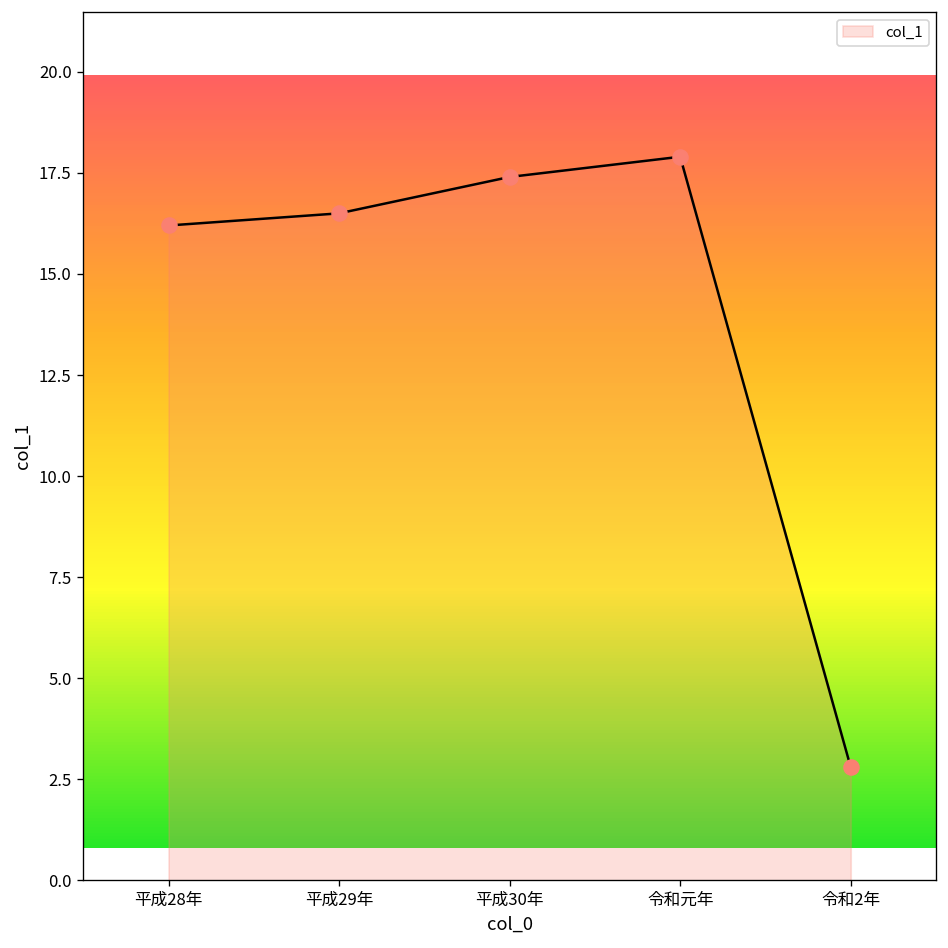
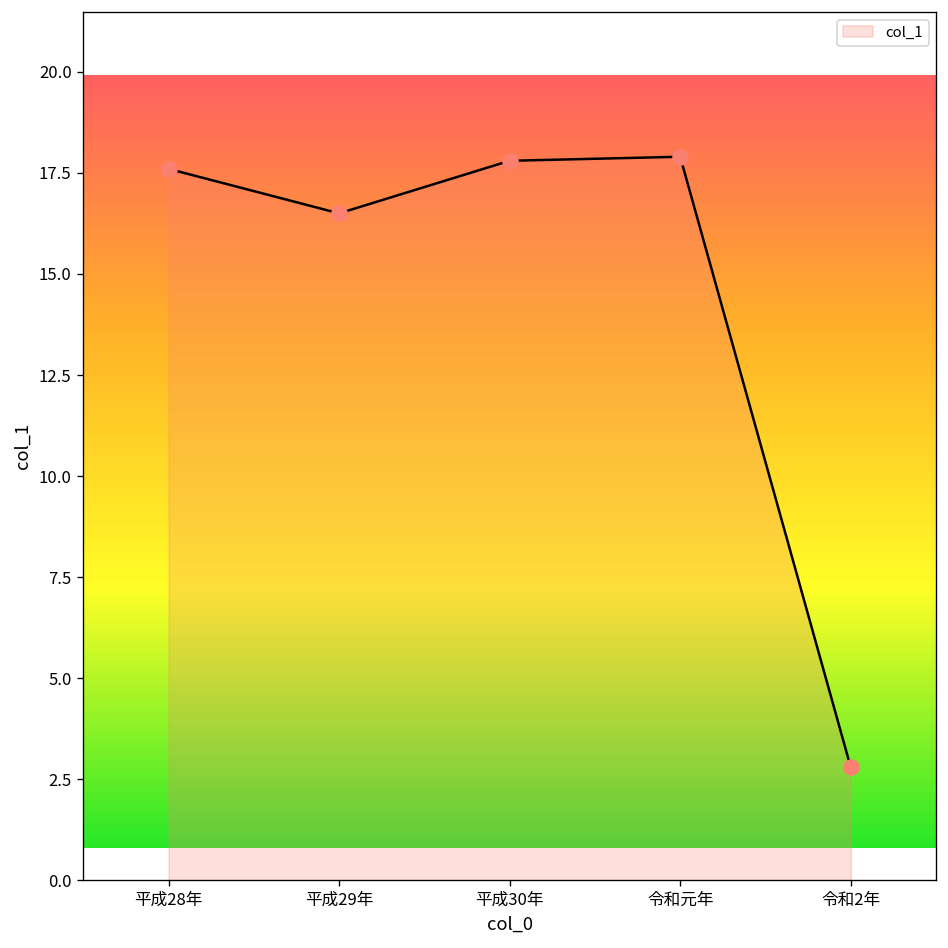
平成28年: 16.2 -> 17.6
平成30年: 17.4 -> 17.8
